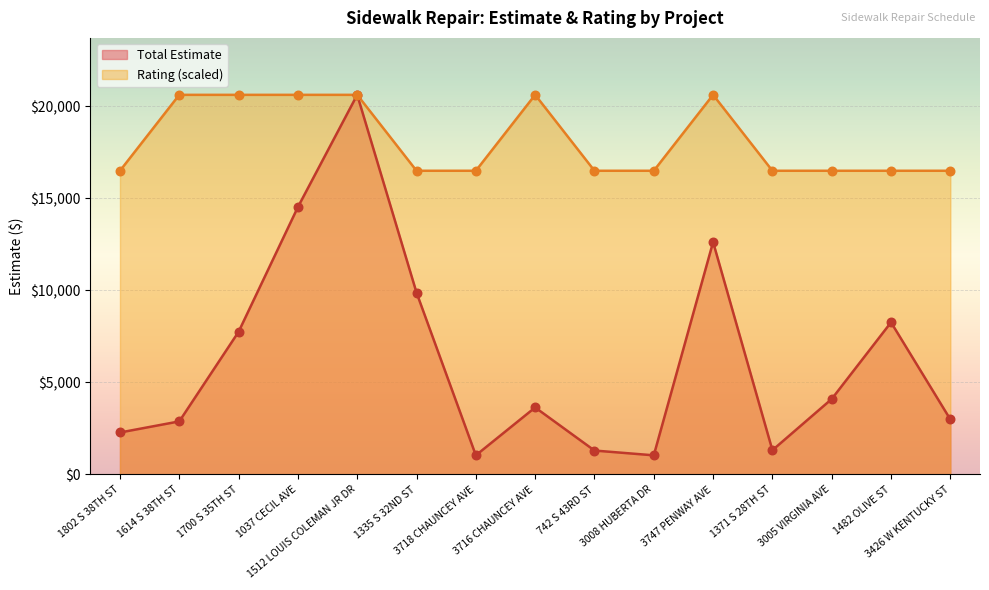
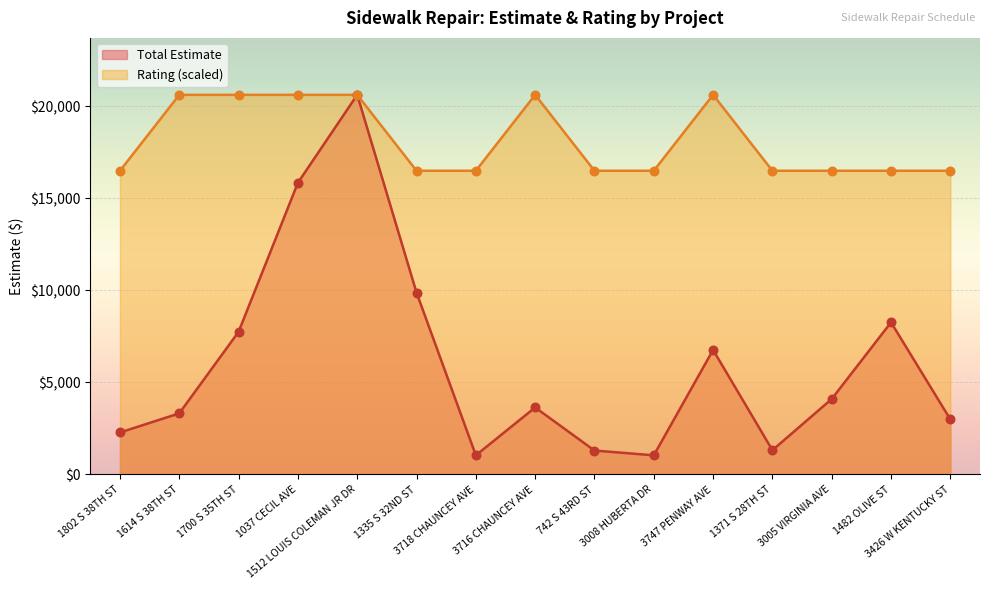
Total Estimate, 1614 S 38TH ST: $2,900 -> $3,300
Total Estimate, 1037 CECIL AVE: $14,500 -> $15,800
Total Estimate, 3747 PENWAY AVE: $12,600 -> $6,800
